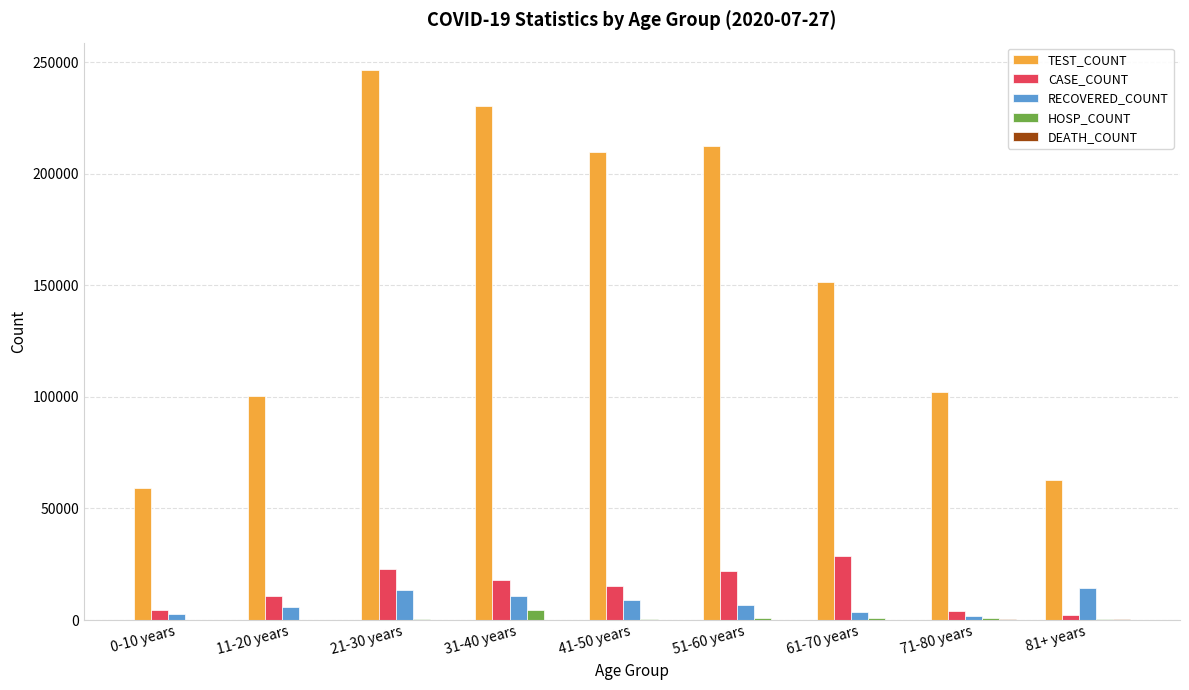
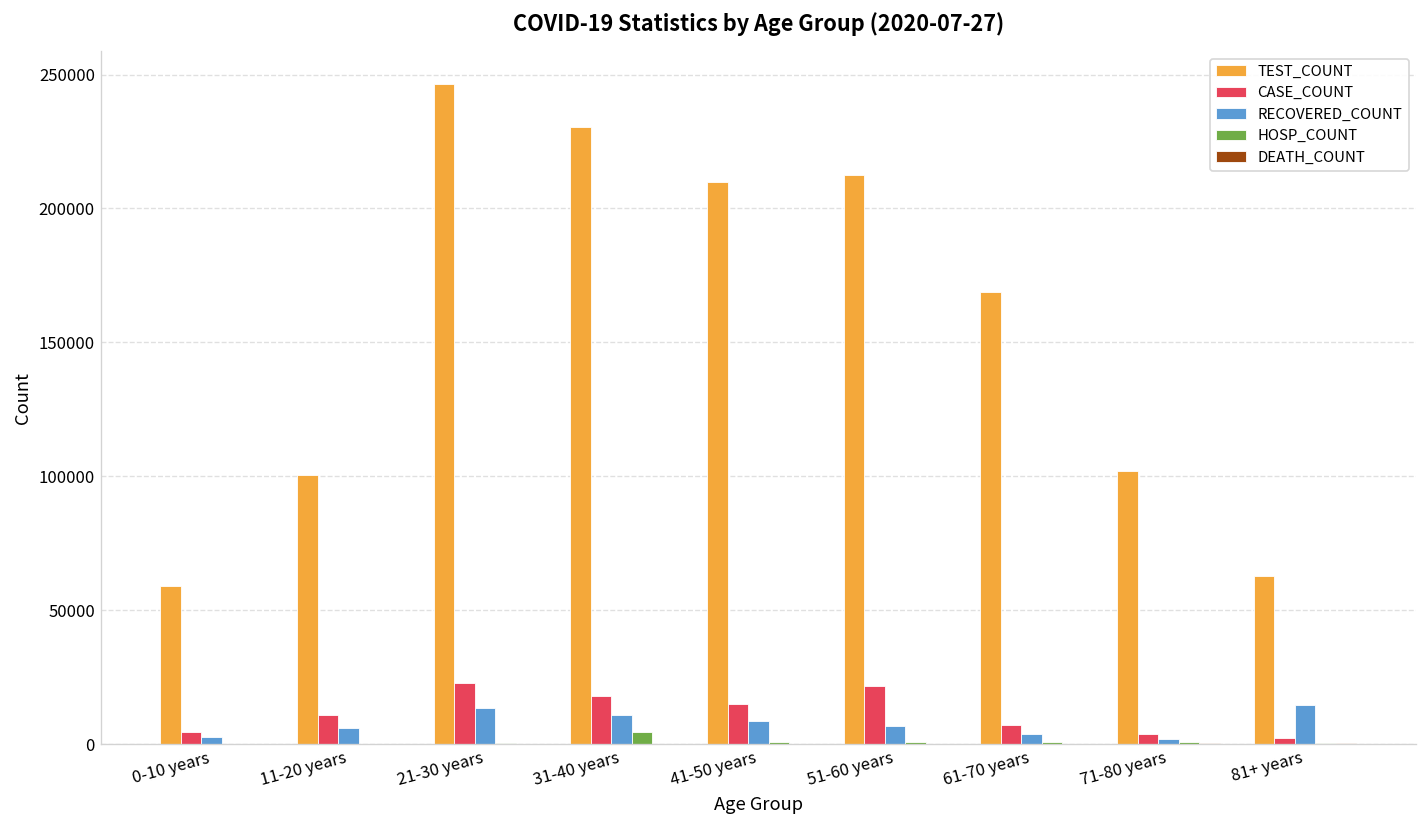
TEST_COUNT, 61-70 years: 152000 -> 169000
CASE_COUNT, 61-70 years: 28000 -> 7000
